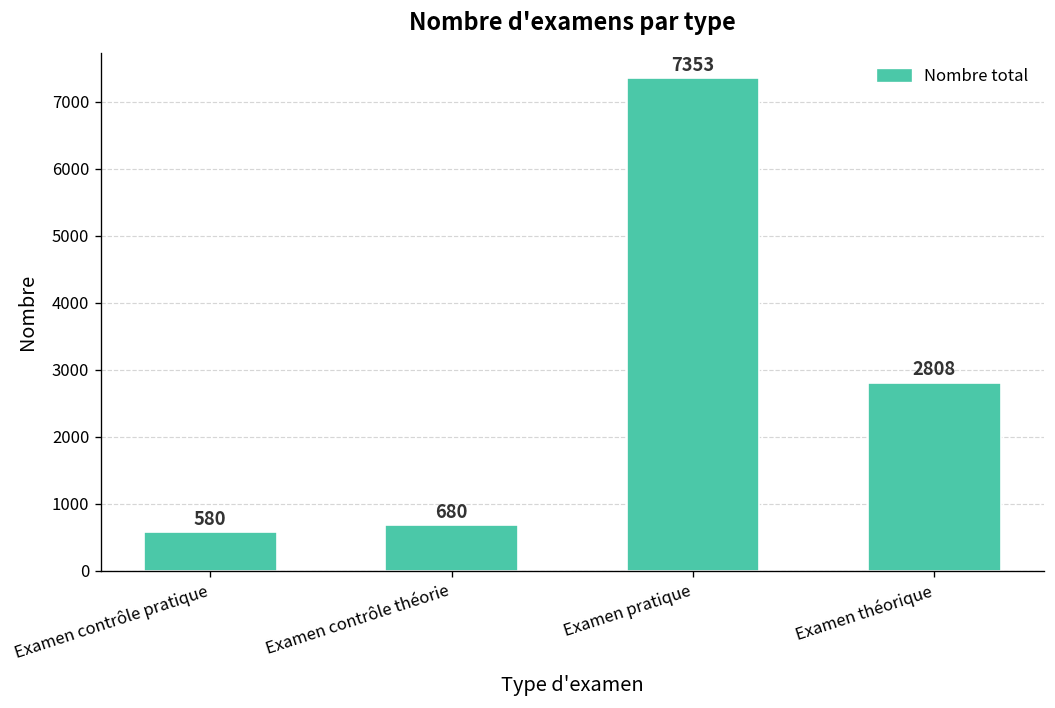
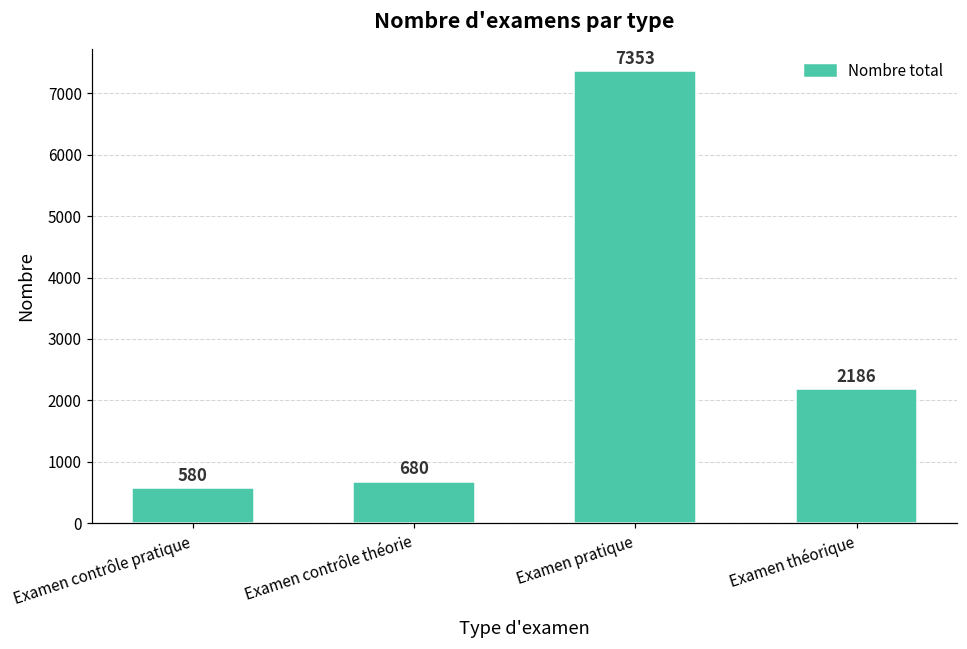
Examen théorique: 2808 -> 2186
